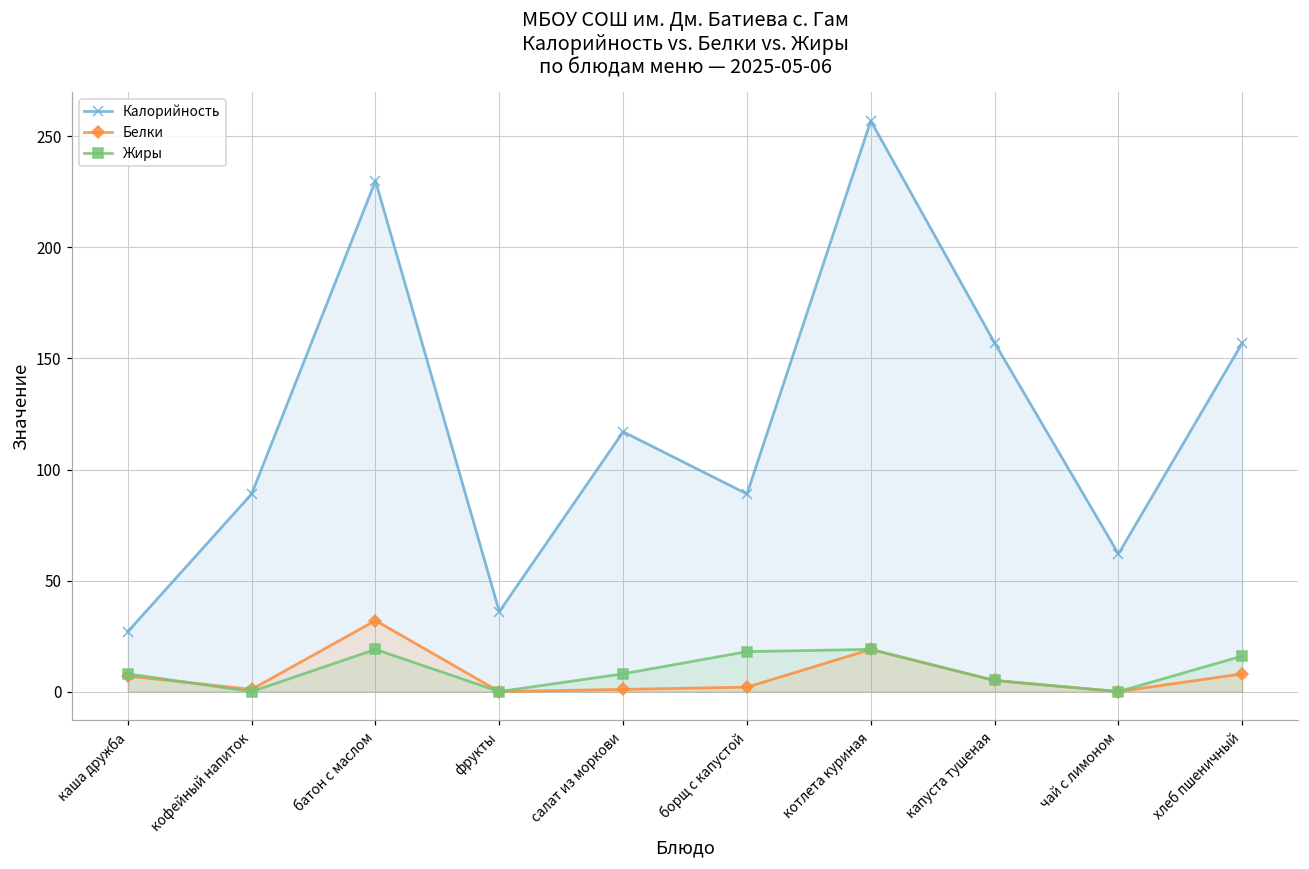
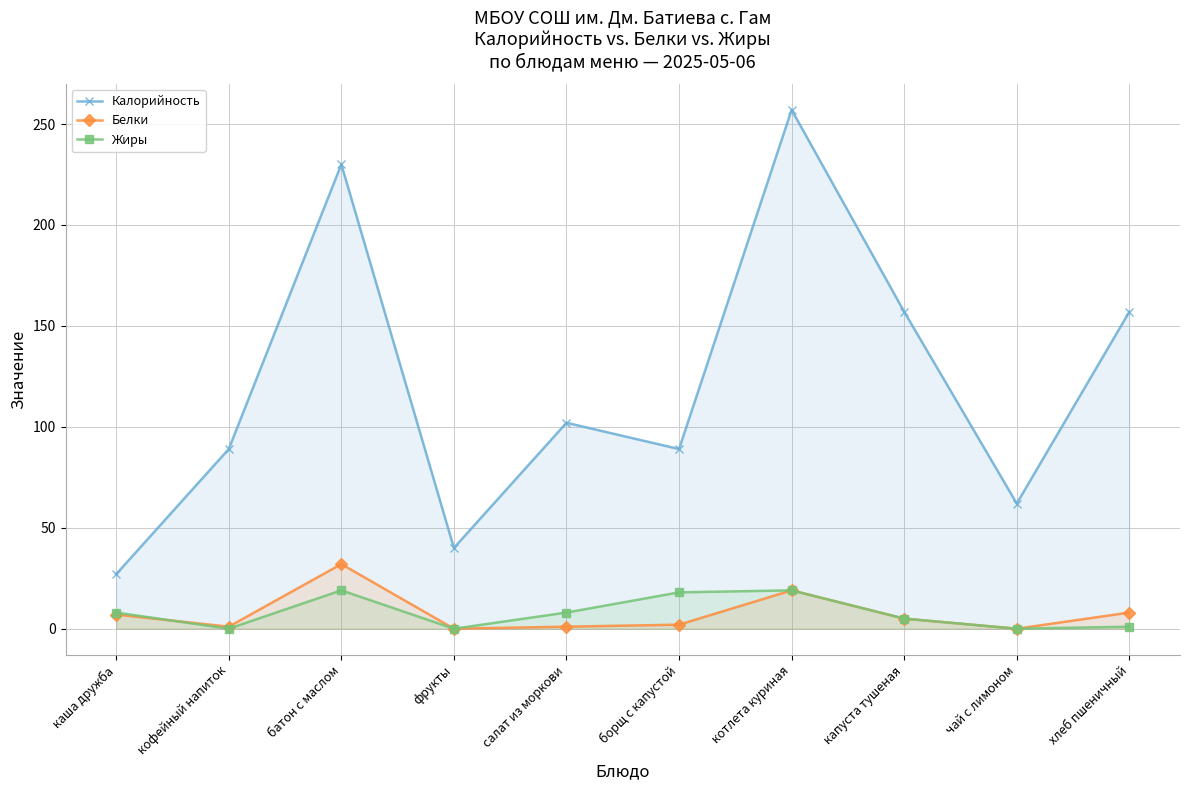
Калорийность, фрукты: 36 -> 40
Калорийность, салат из моркови: 117 -> 102
Жиры, хлеб пшеничный: 16 -> 1
